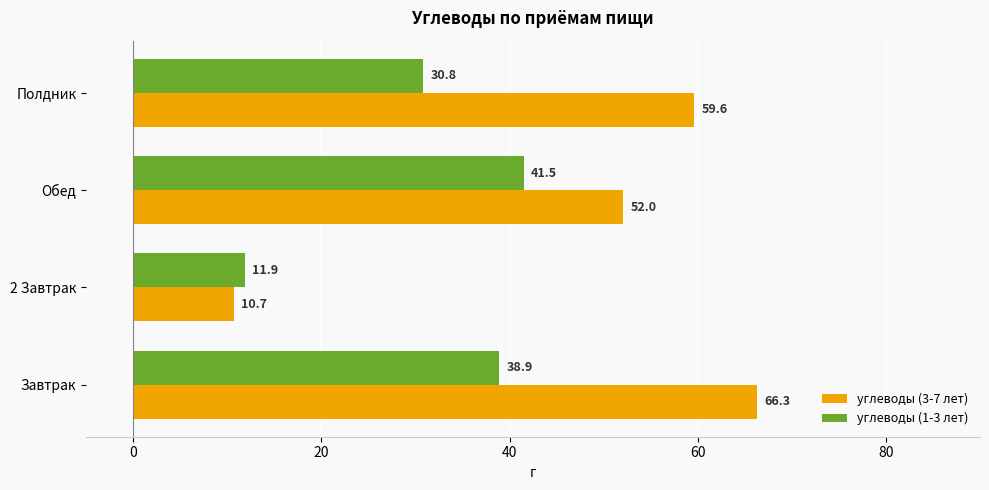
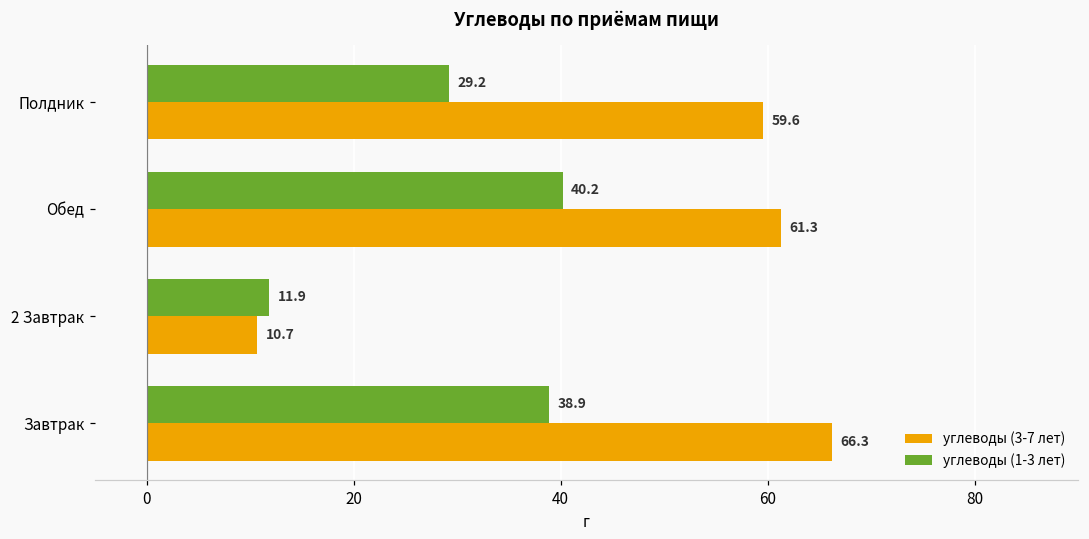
углеводы (1-3 лет), Полдник: 30.8 -> 29.2
углеводы (1-3 лет), Обед: 41.5 -> 40.2
углеводы (3-7 лет), Обед: 52.0 -> 61.3
